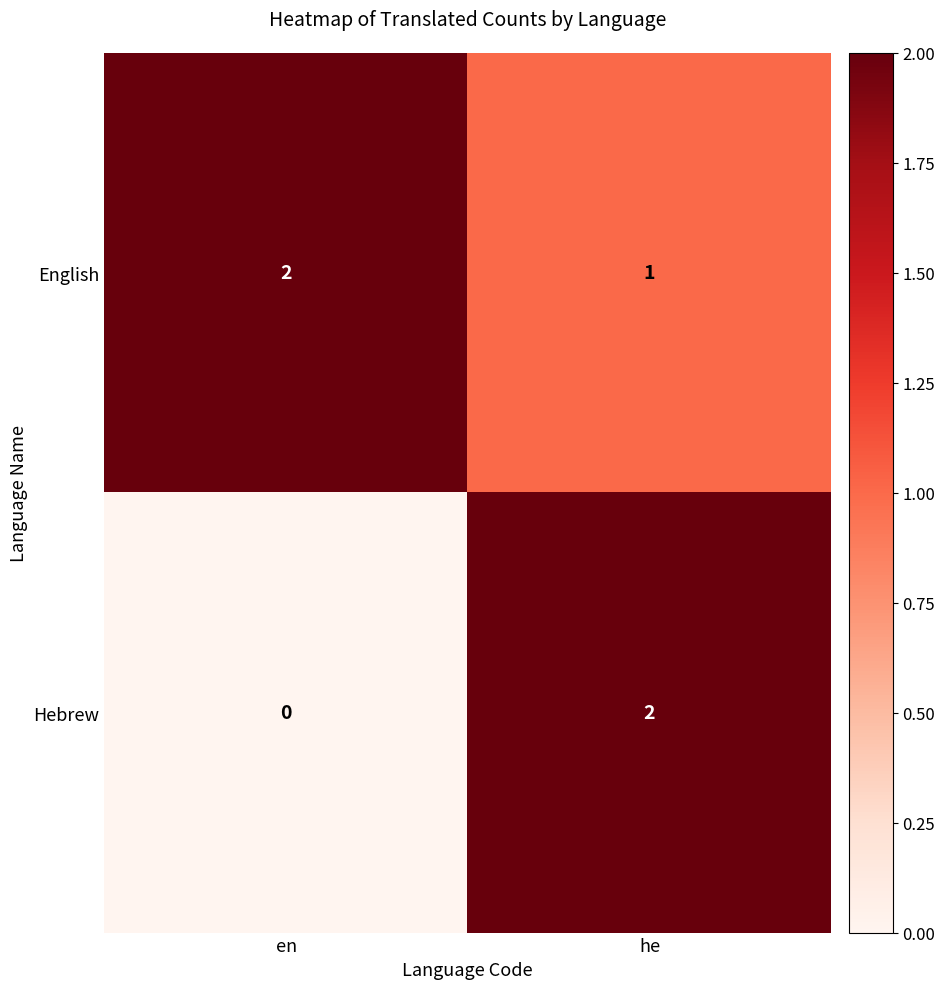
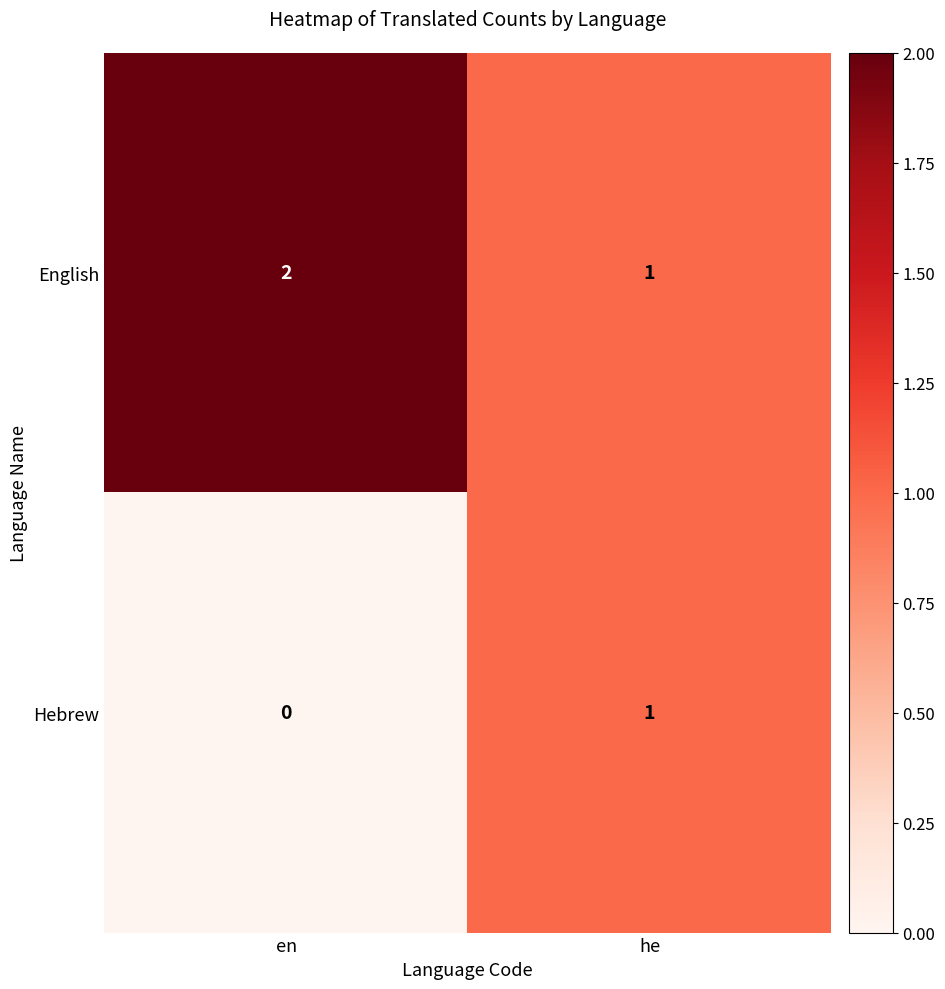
Hebrew, he: 2 -> 1
